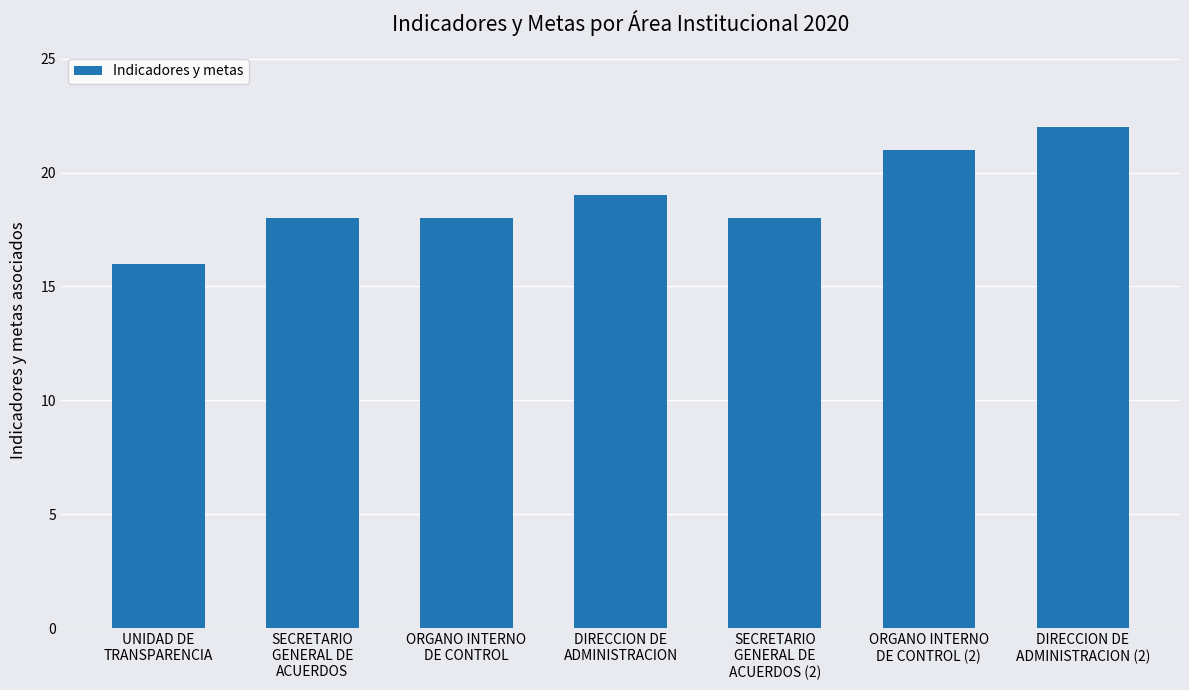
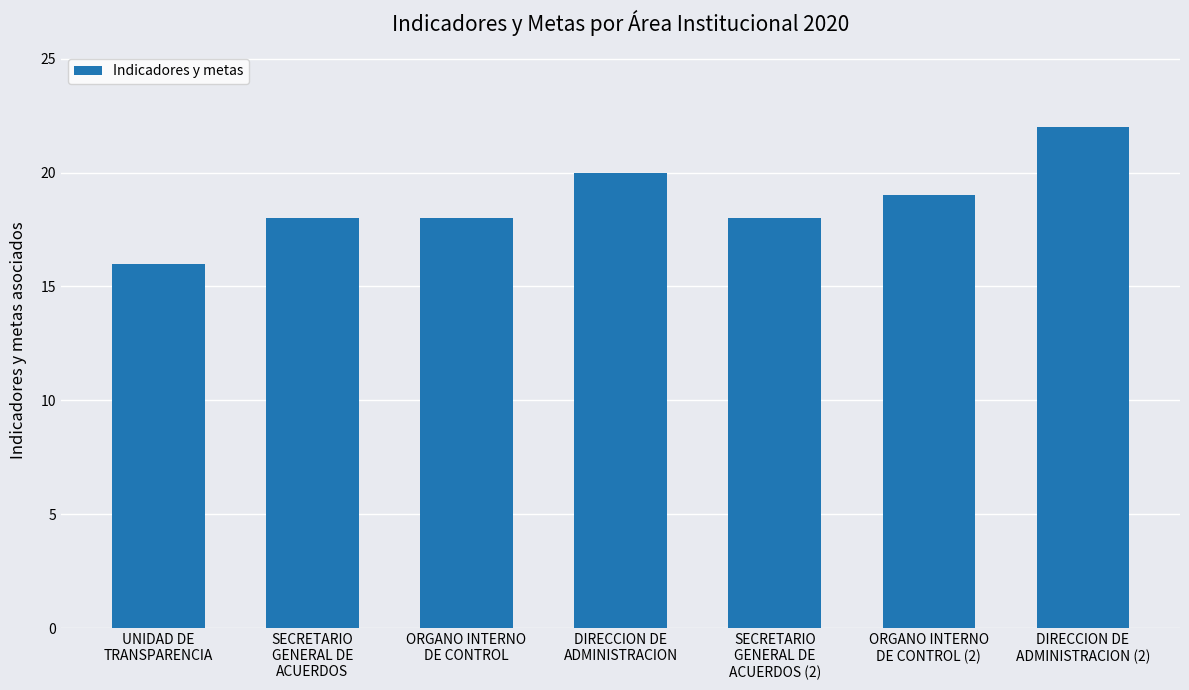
DIRECCION DE ADMINISTRACION: 19 -> 20
ORGANO INTERNO DE CONTROL (2): 21 -> 19
